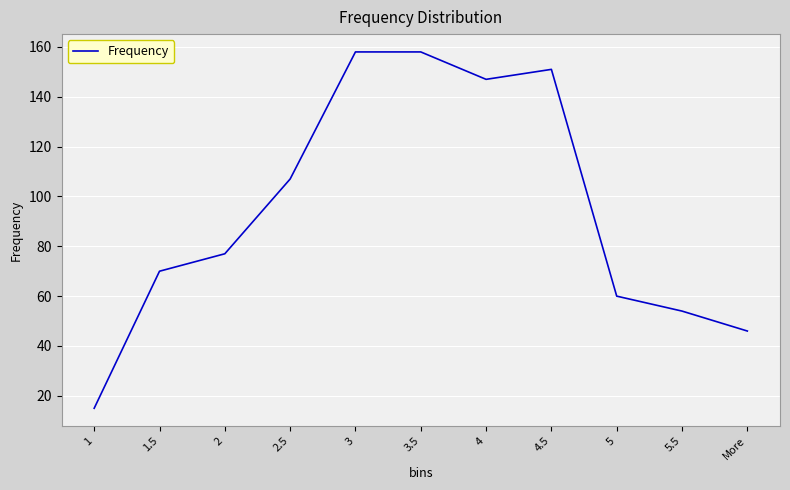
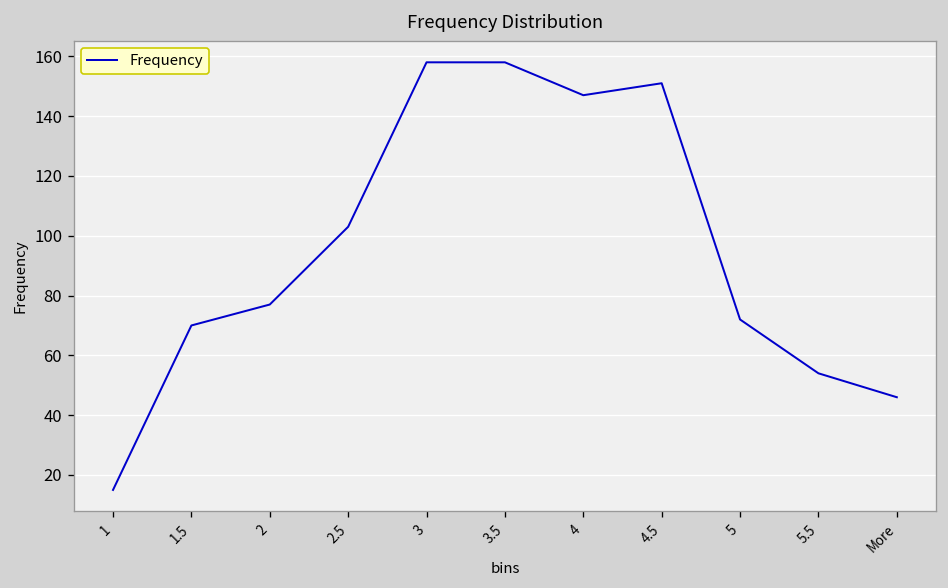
2.5: 107 -> 103
5: 60 -> 72
